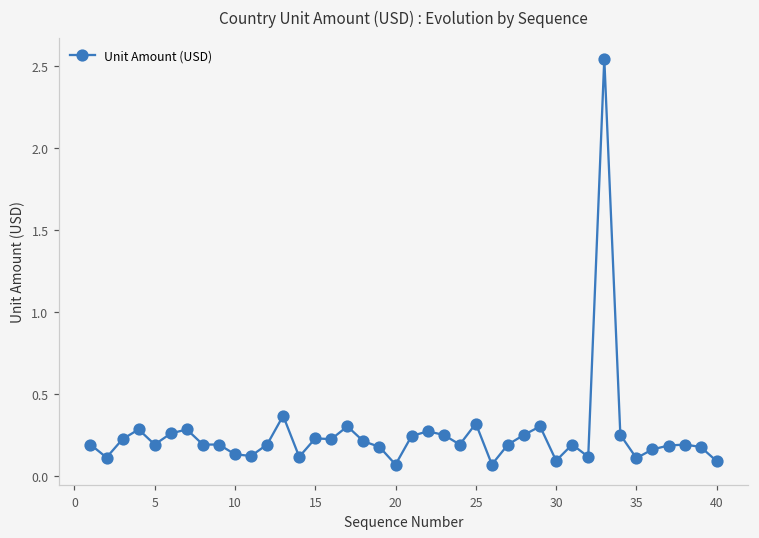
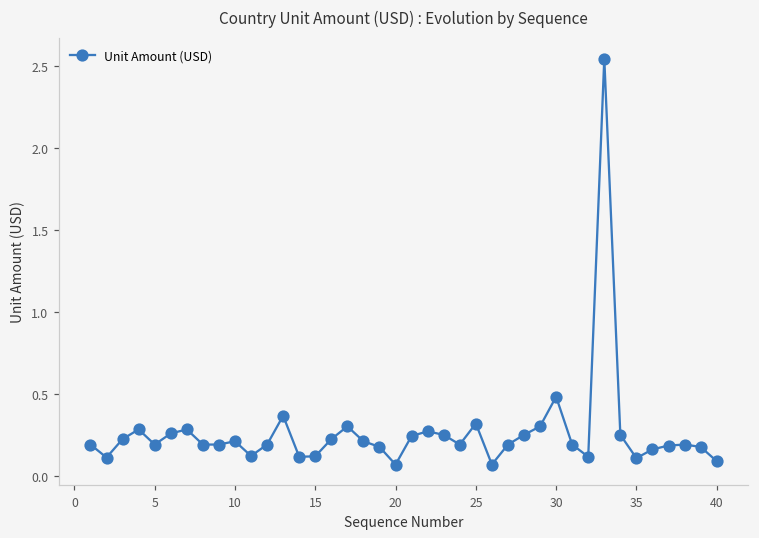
10: 0.13 -> 0.21
15: 0.23 -> 0.12
30: 0.09 -> 0.48
